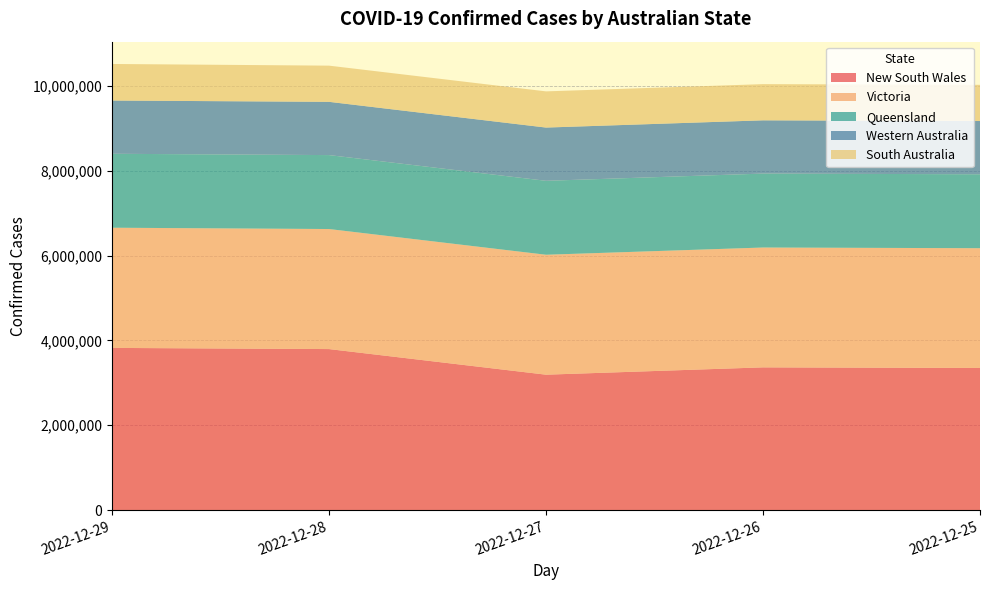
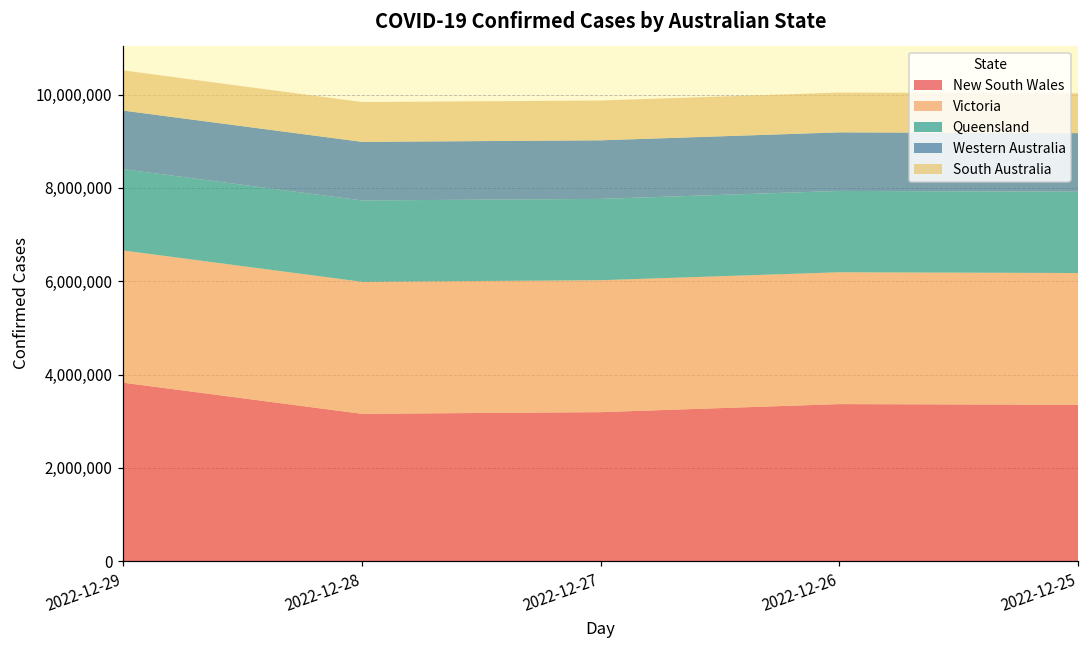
New South Wales, 2022-12-28: 3,800,000 -> 3,200,000
